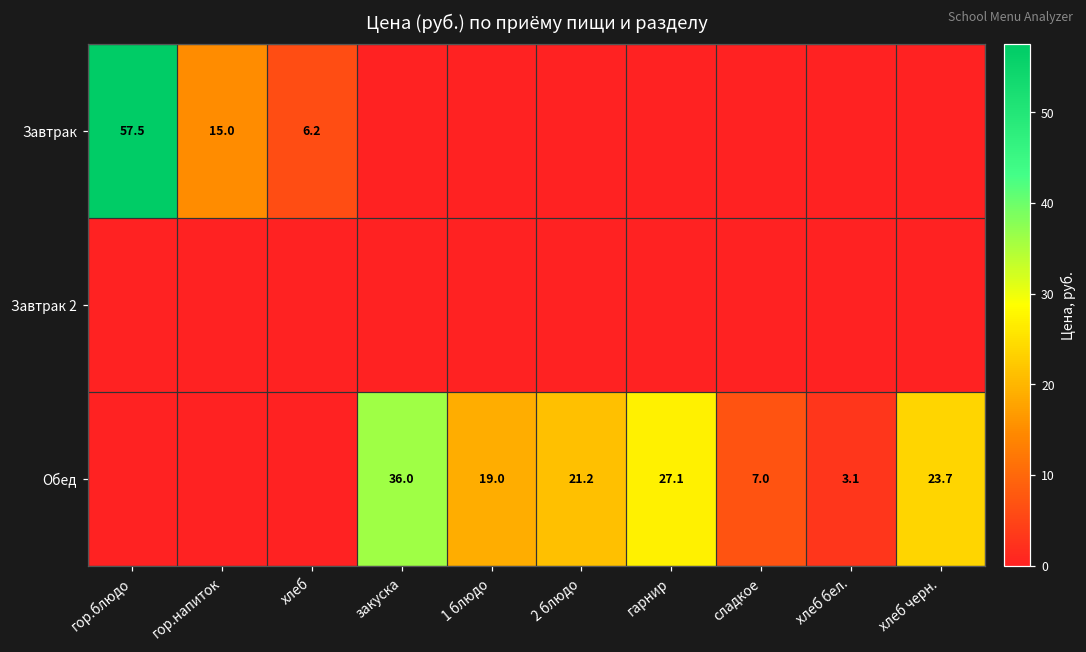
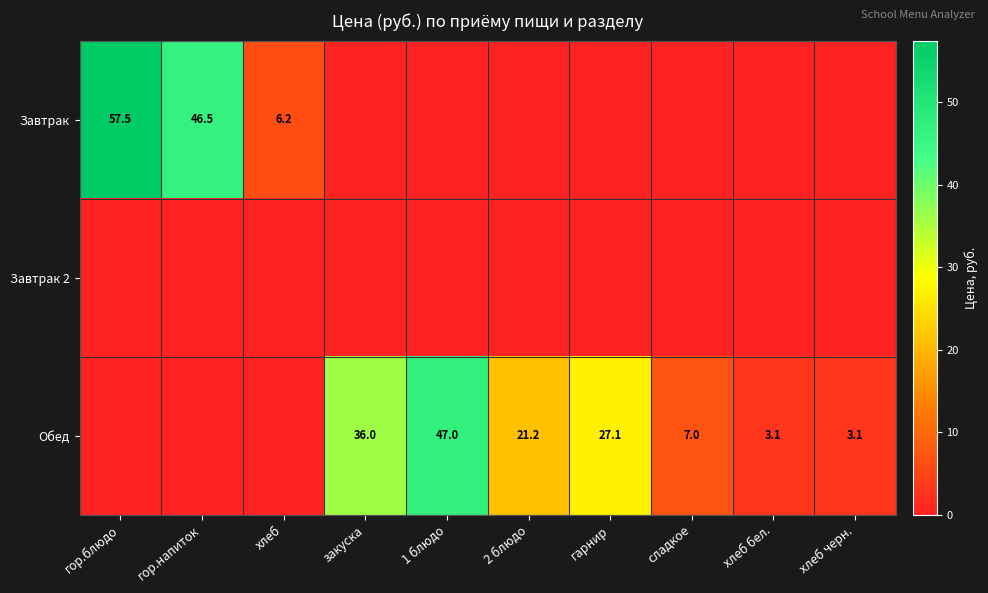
Завтрак, гор.напиток: 15.0 -> 46.5
Обед, 1 блюдо: 19.0 -> 47.0
Обед, хлеб черн.: 23.7 -> 3.1
